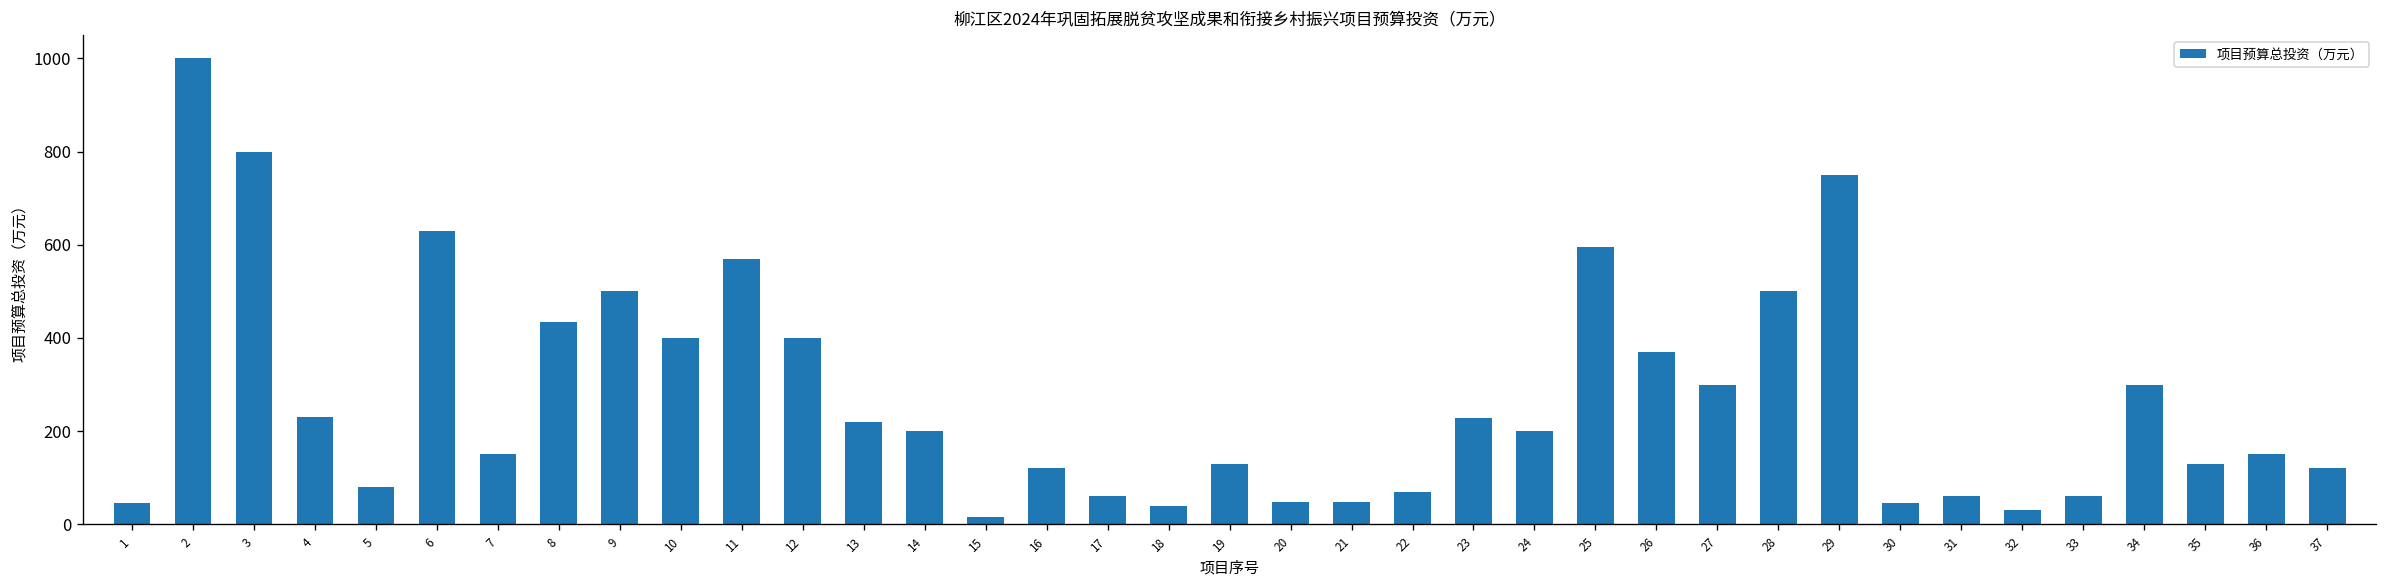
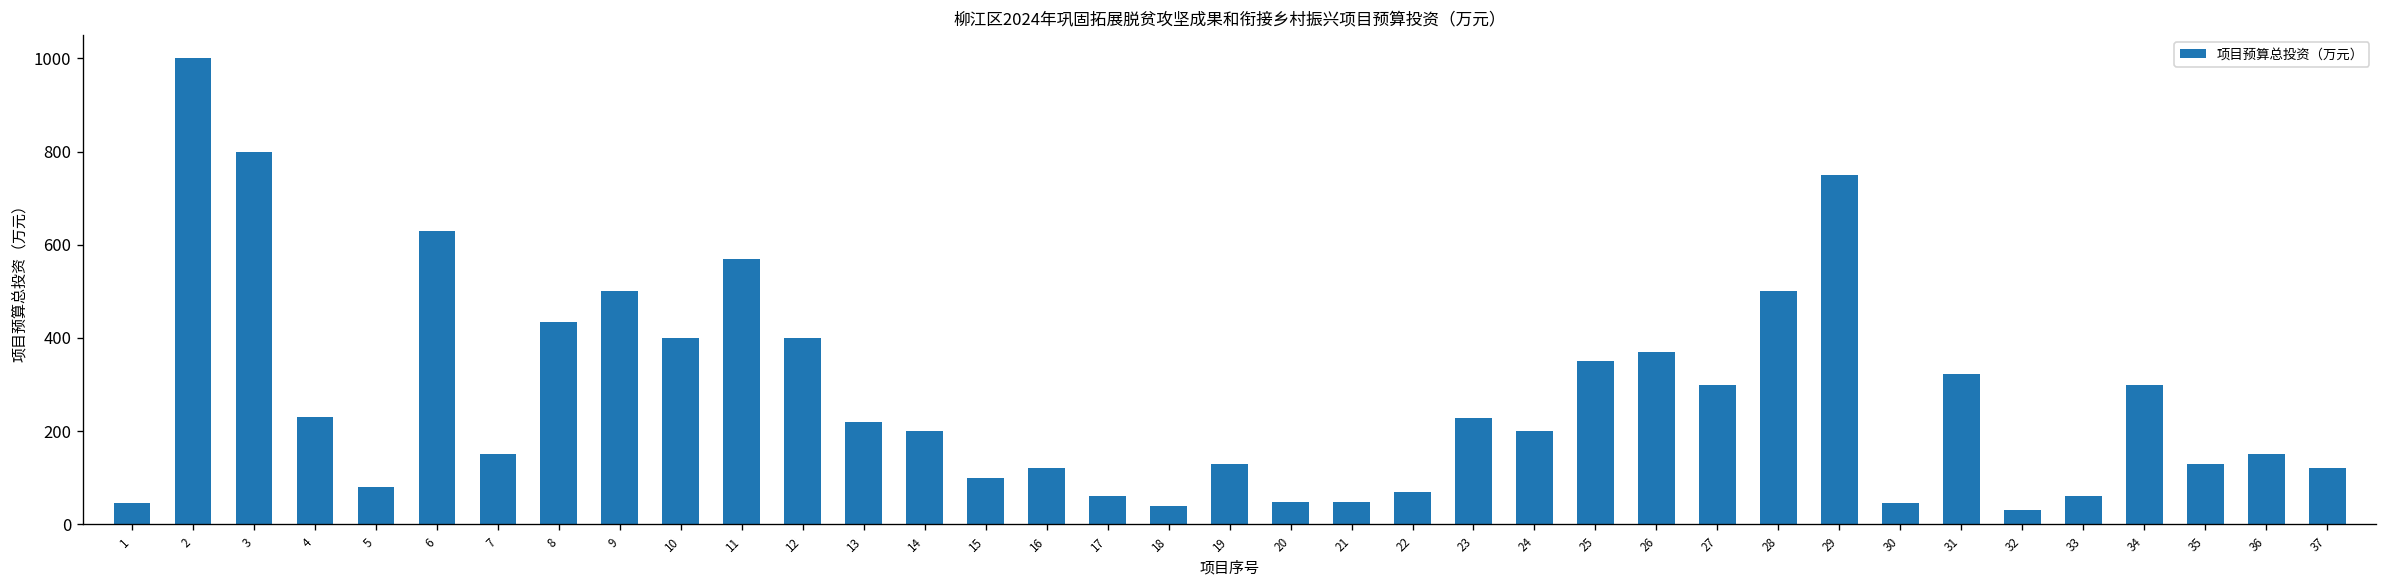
15: 20 -> 100
25: 600 -> 350
31: 60 -> 320
